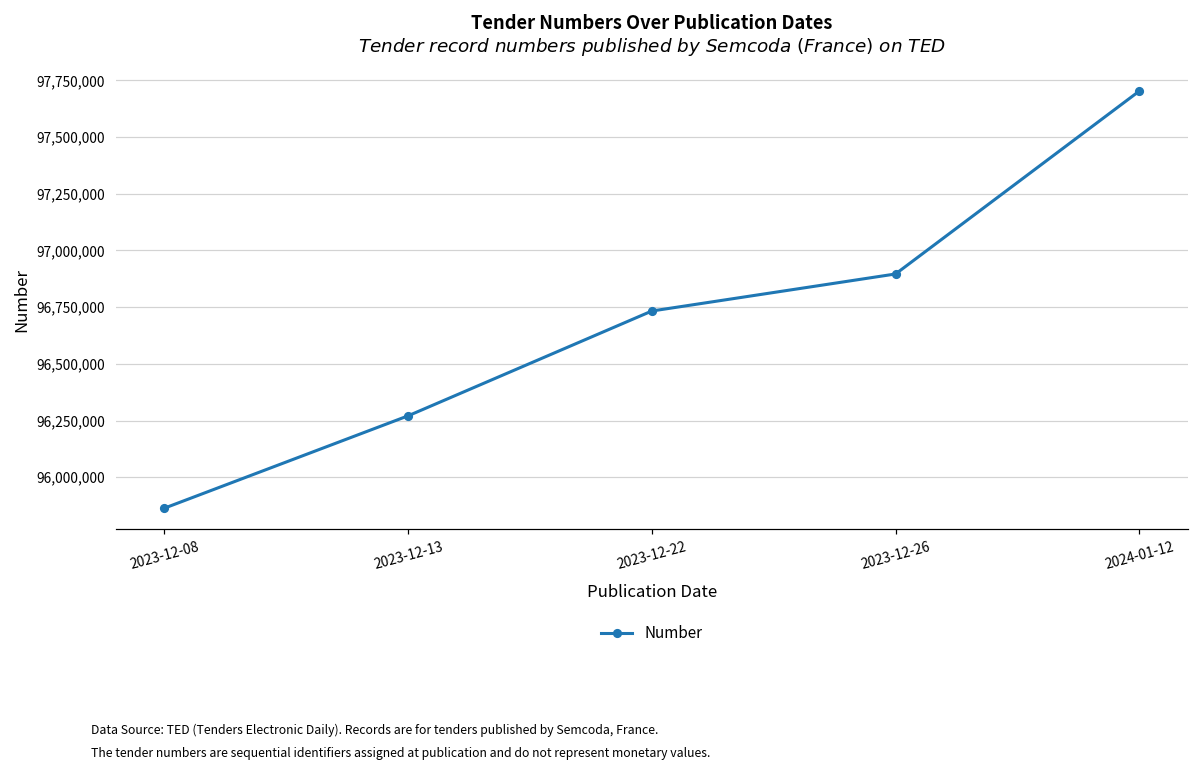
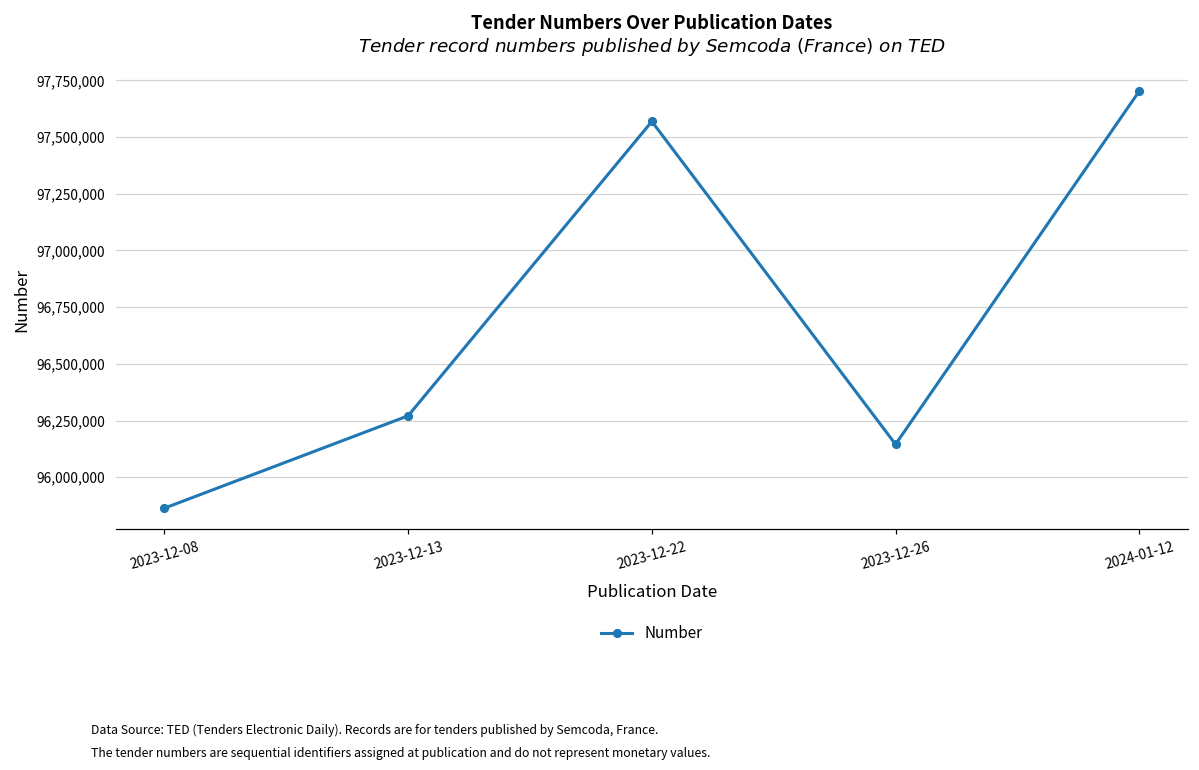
2023-12-22: 96,730,000 -> 97,570,000
2023-12-26: 96,900,000 -> 96,150,000
